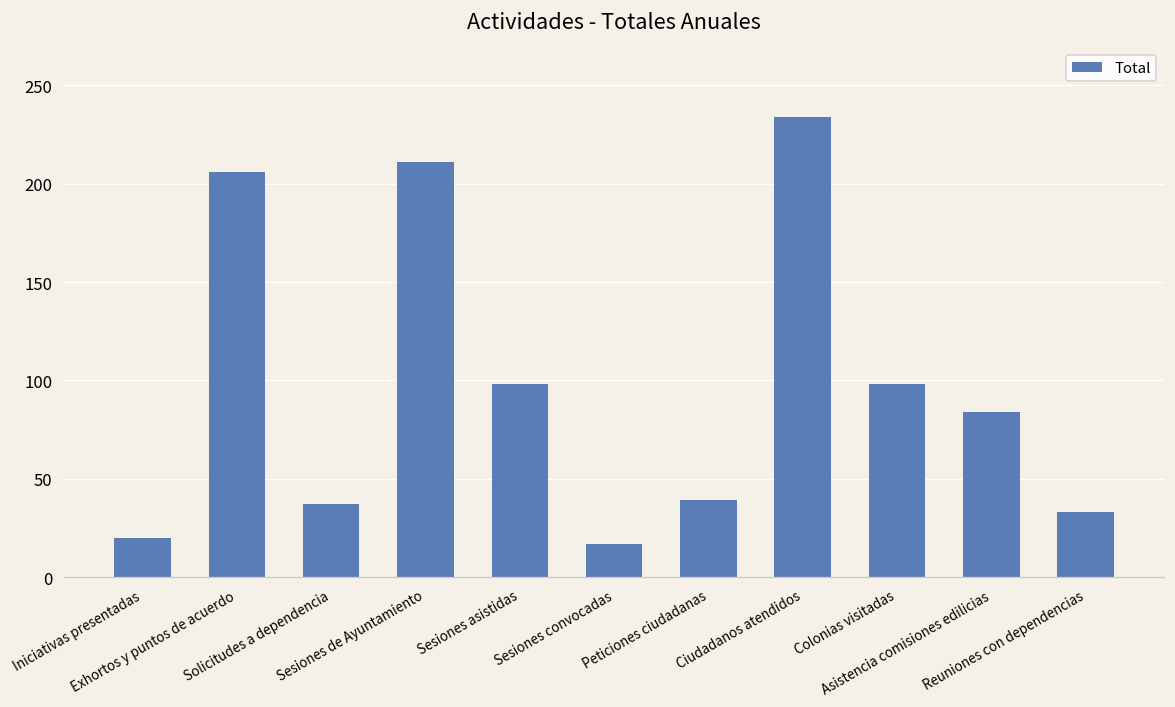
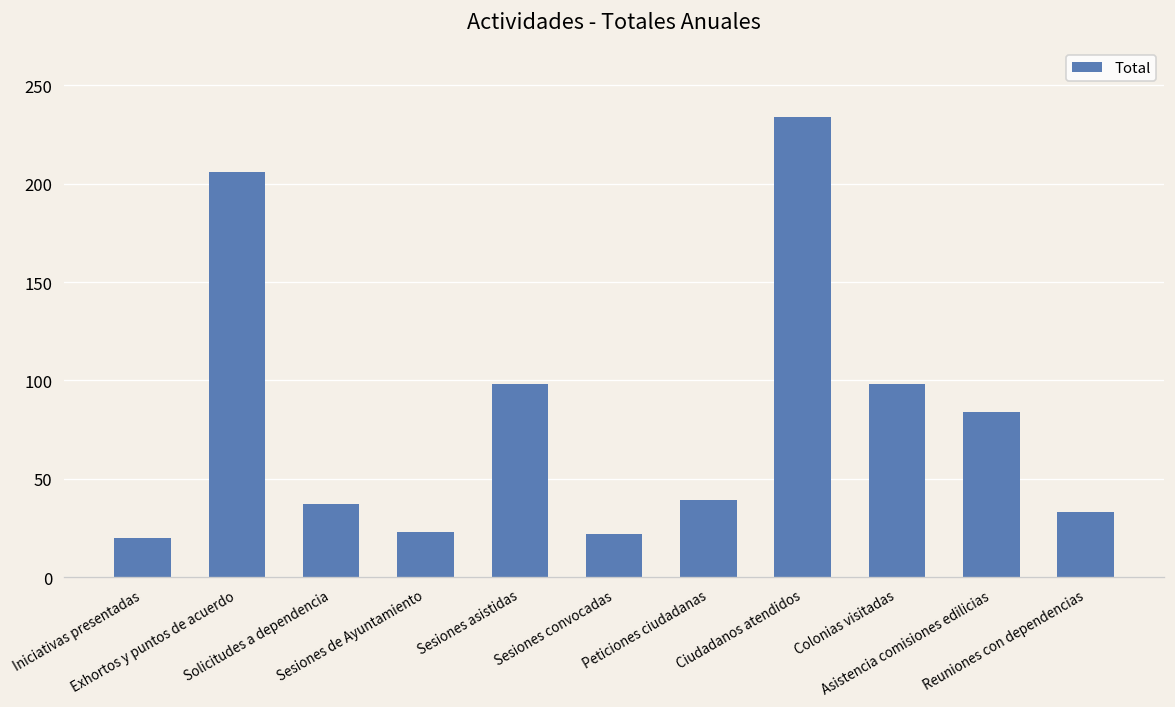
Sesiones de Ayuntamiento: 211 -> 23
Sesiones convocadas: 17 -> 22
